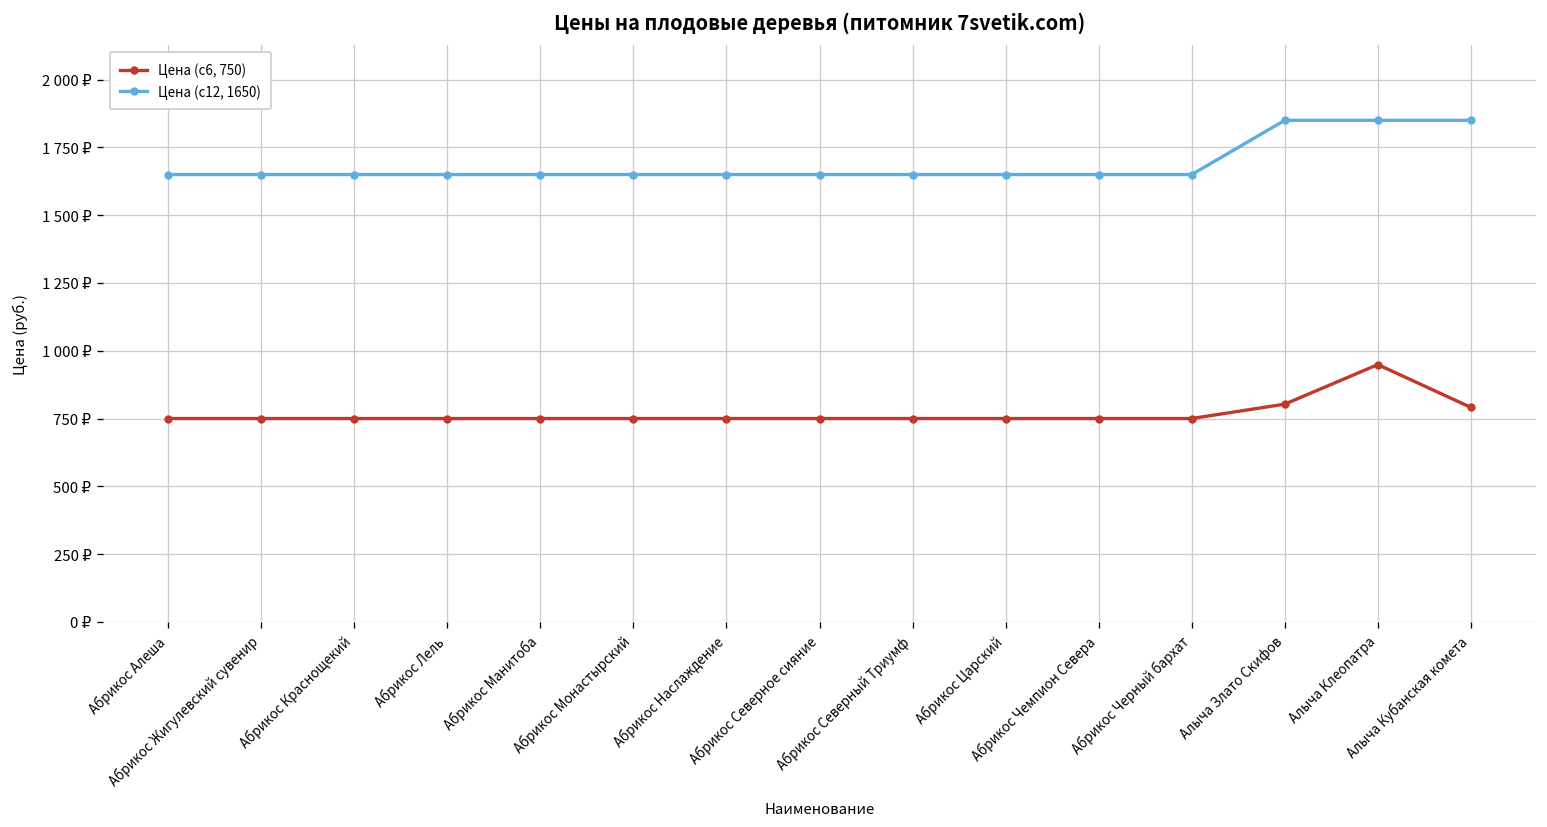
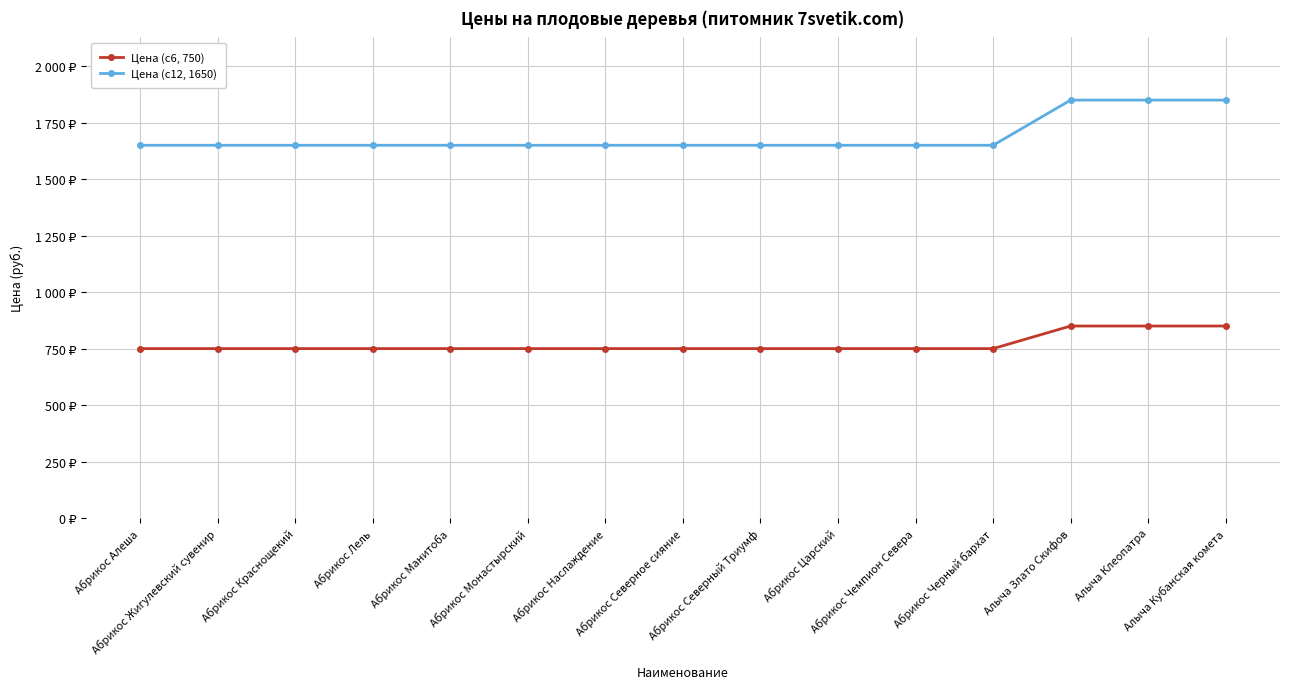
Цена (с6, 750), Алыча Злато Скифов: 800 ₽ -> 850 ₽
Цена (с6, 750), Алыча Клеопатра: 950 ₽ -> 850 ₽
Цена (с6, 750), Алыча Кубанская комета: 790 ₽ -> 850 ₽
